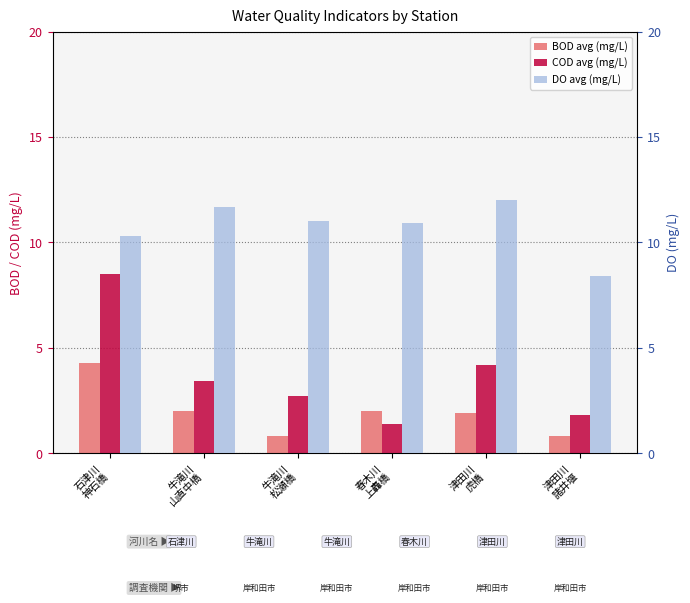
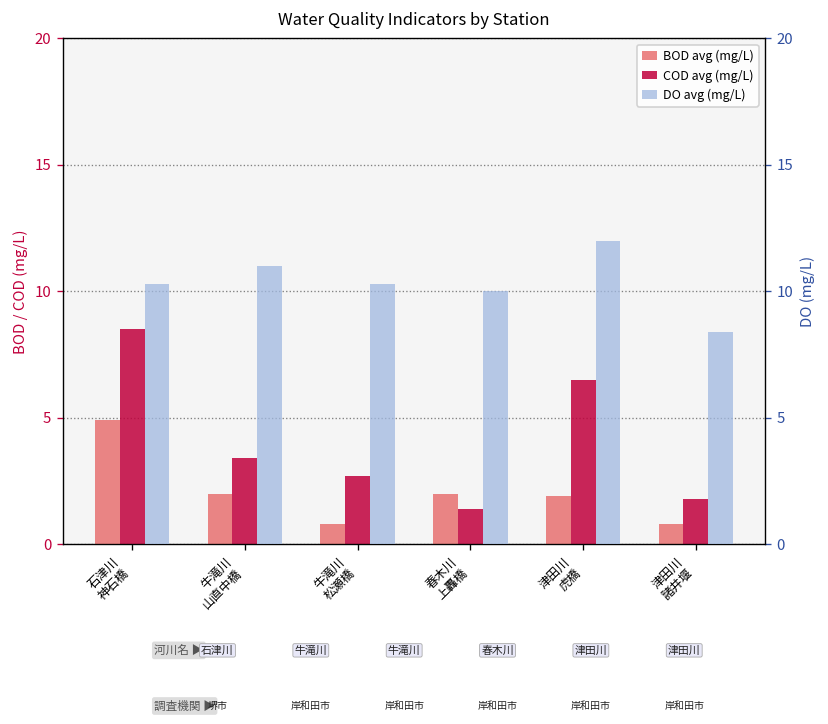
BOD avg (mg/L), 石津川 神石橋: 4.3 -> 4.9
COD avg (mg/L), 津田川 虎橋: 4.2 -> 6.5
DO avg (mg/L), 牛滝川 山直中橋: 11.7 -> 11.0
DO avg (mg/L), 牛滝川 松瀬橋: 11.0 -> 10.3
DO avg (mg/L), 春木川 上轟橋: 10.9 -> 10.0
